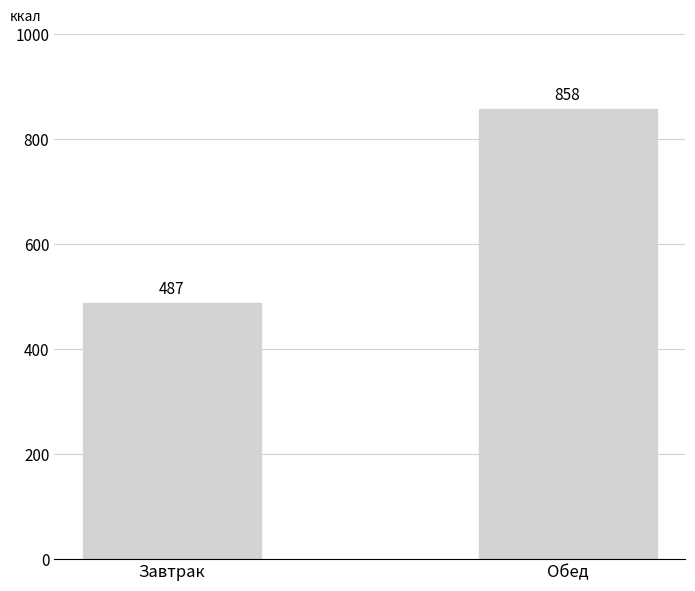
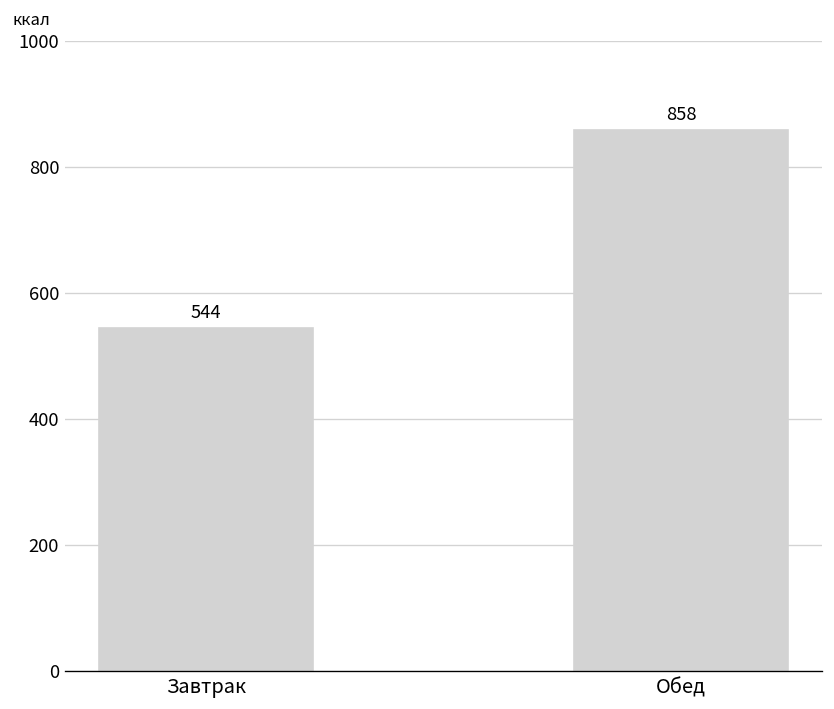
Завтрак: 487 -> 544
